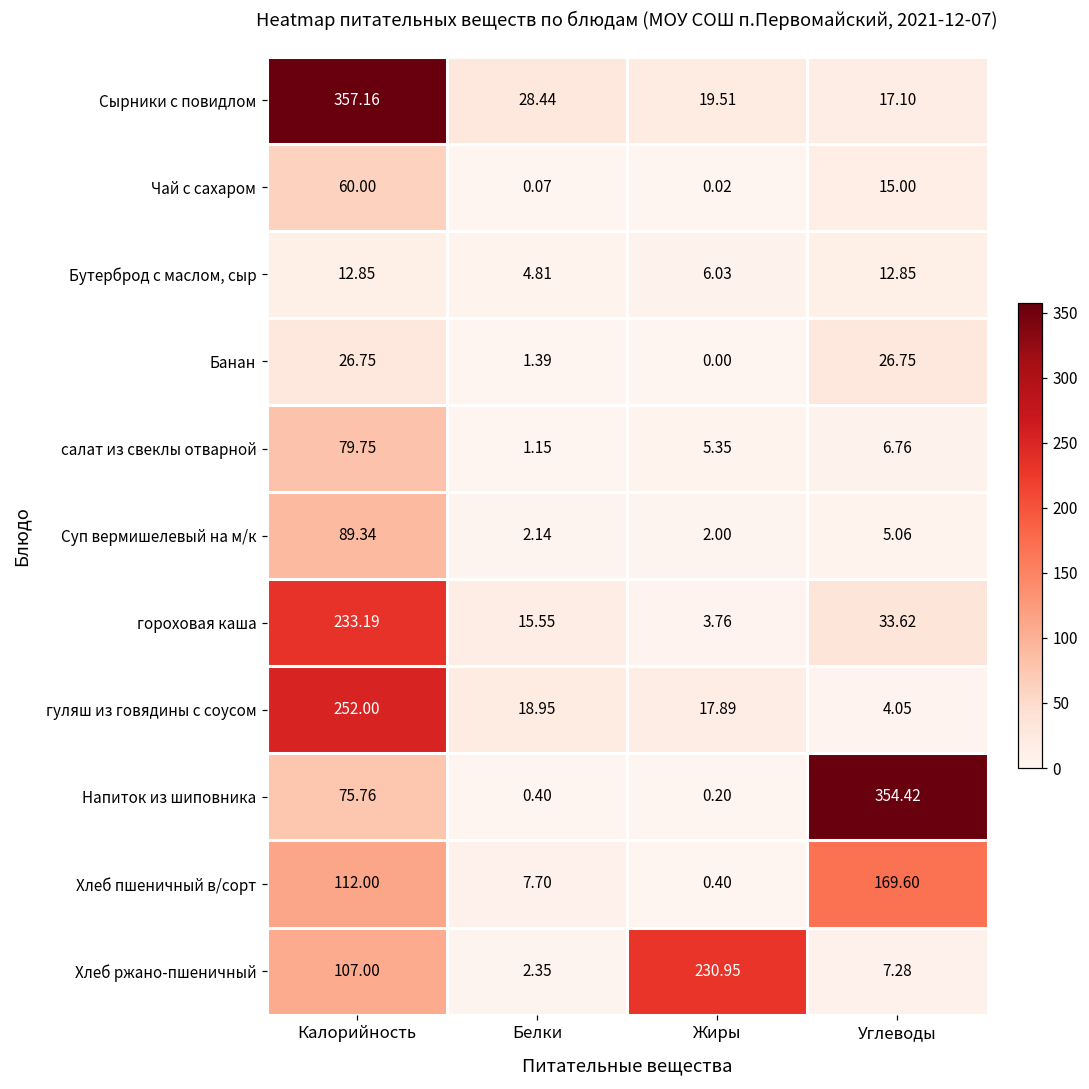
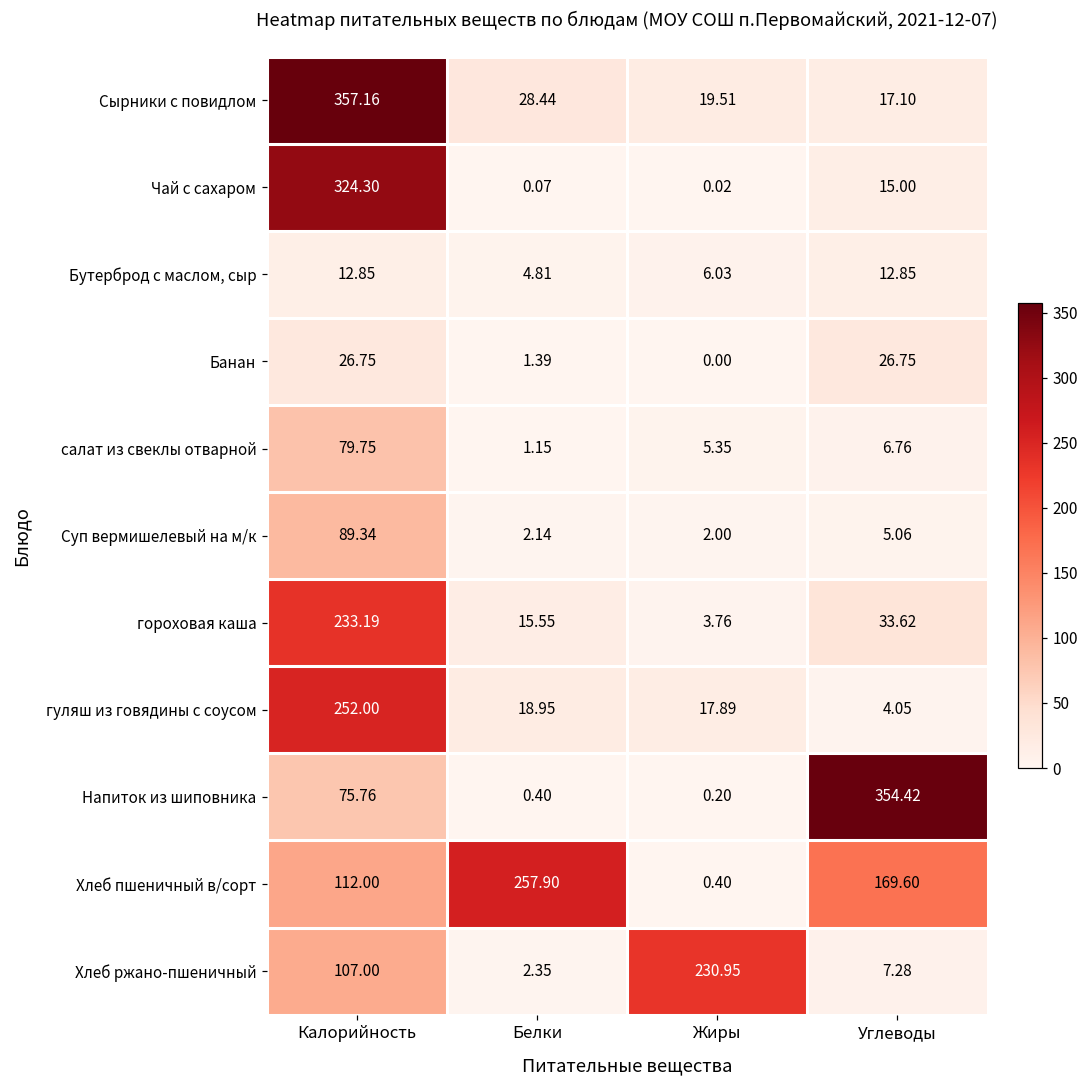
Чай с сахаром, Калорийность: 60.00 -> 324.30
Хлеб пшеничный в/сорт, Белки: 7.70 -> 257.90
